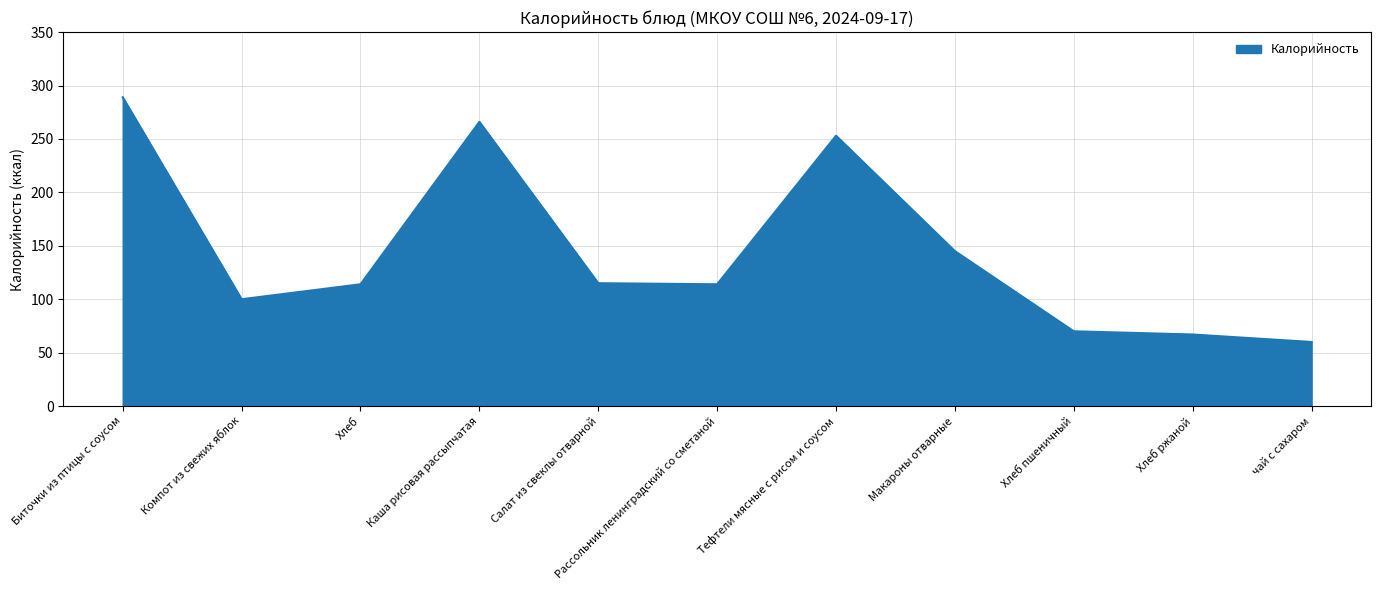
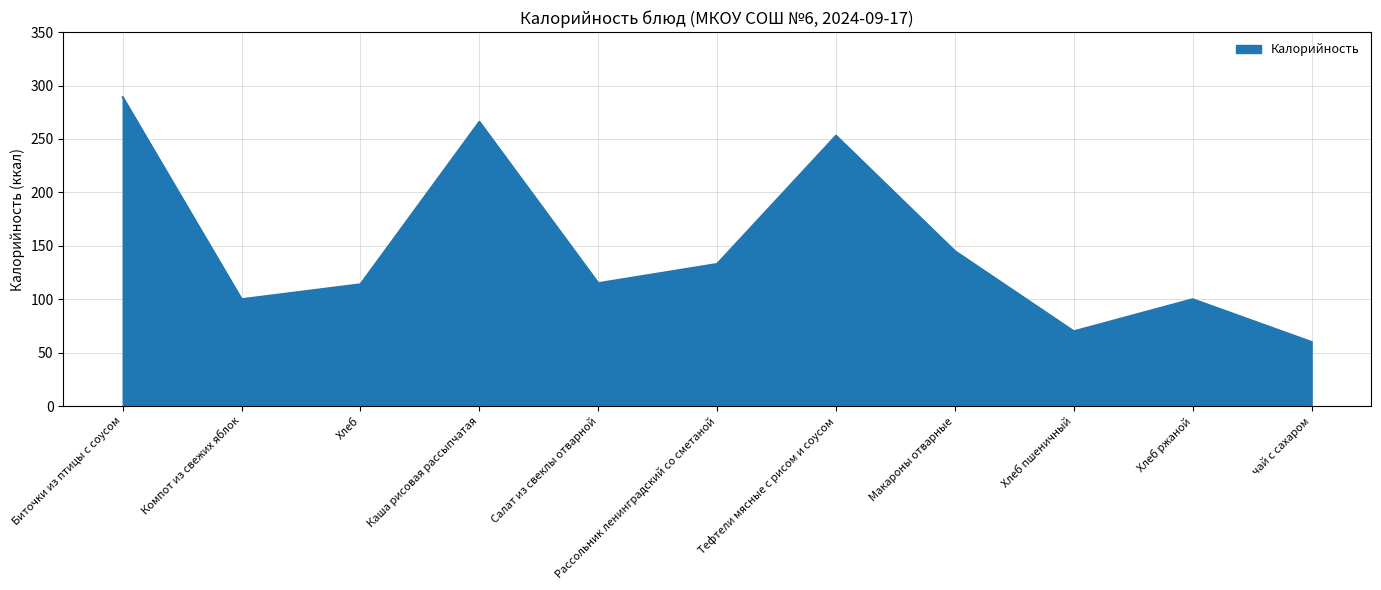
Рассольник ленинградский со сметаной: 114 -> 133
Хлеб ржаной: 67 -> 100
